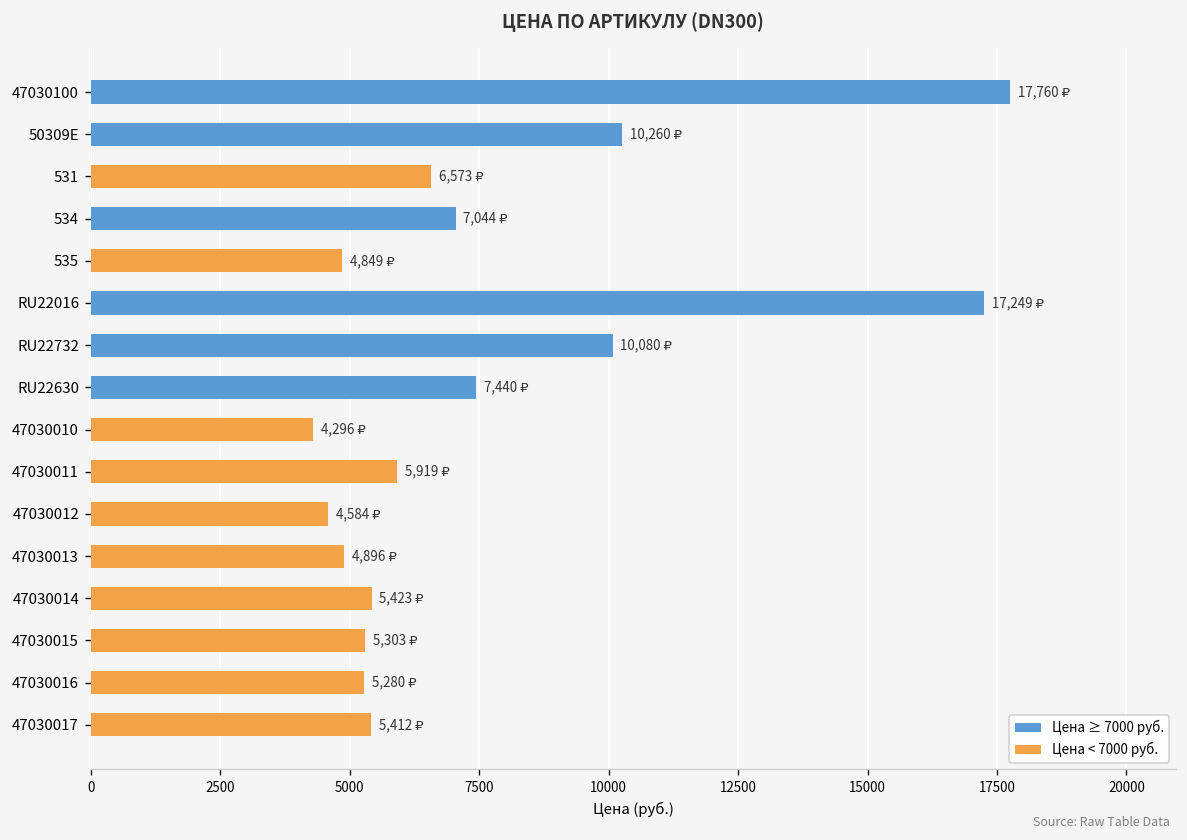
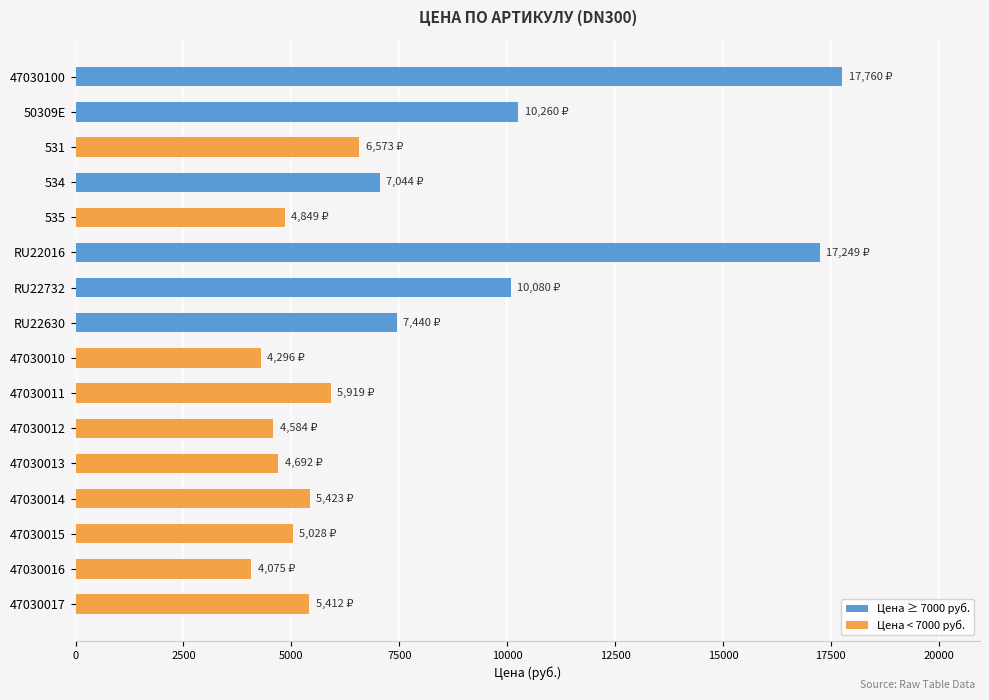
Цена < 7000 руб., 47030013: 4,896 -> 4,692
Цена < 7000 руб., 47030015: 5,303 -> 5,028
Цена < 7000 руб., 47030016: 5,280 -> 4,075
